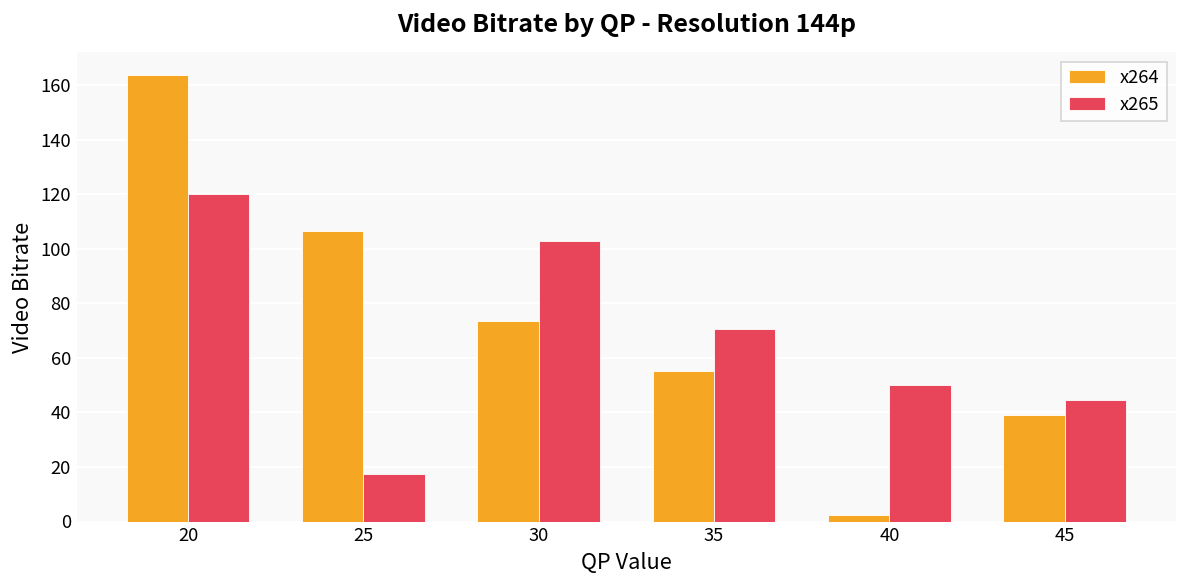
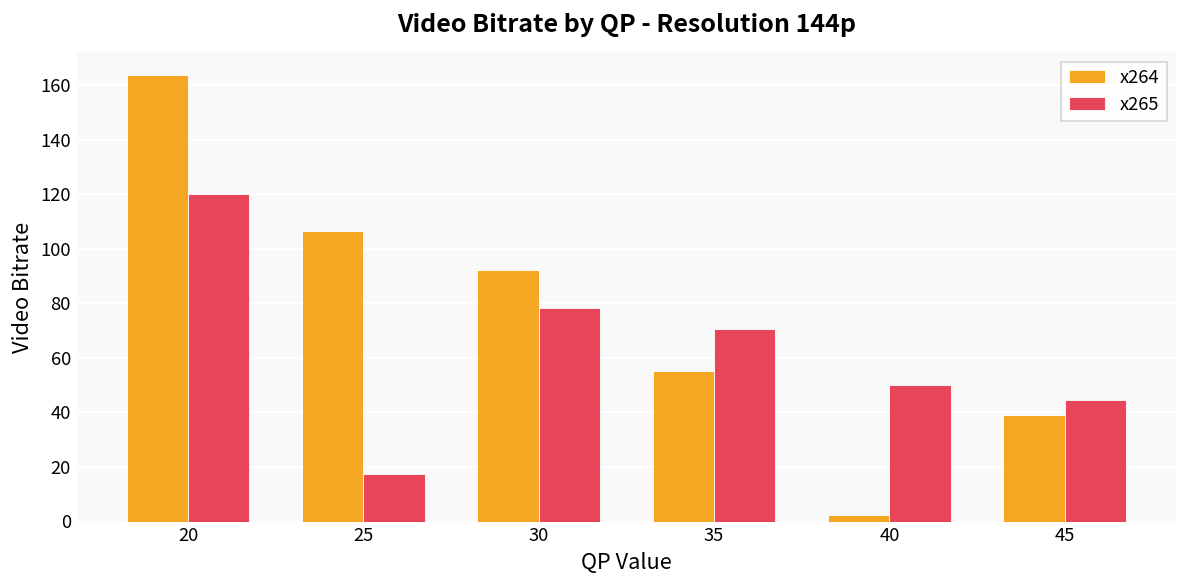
x264, 30: 74 -> 92
x265, 30: 103 -> 78
